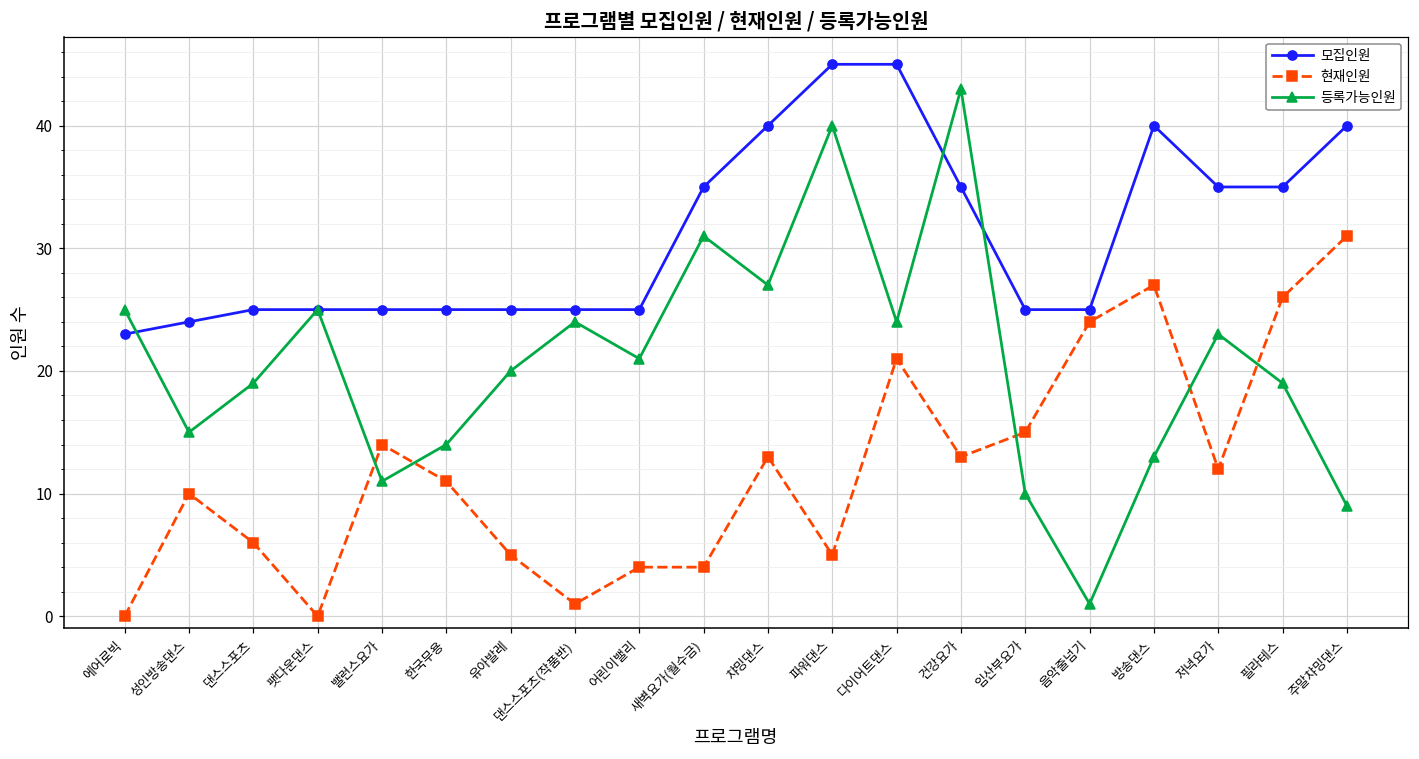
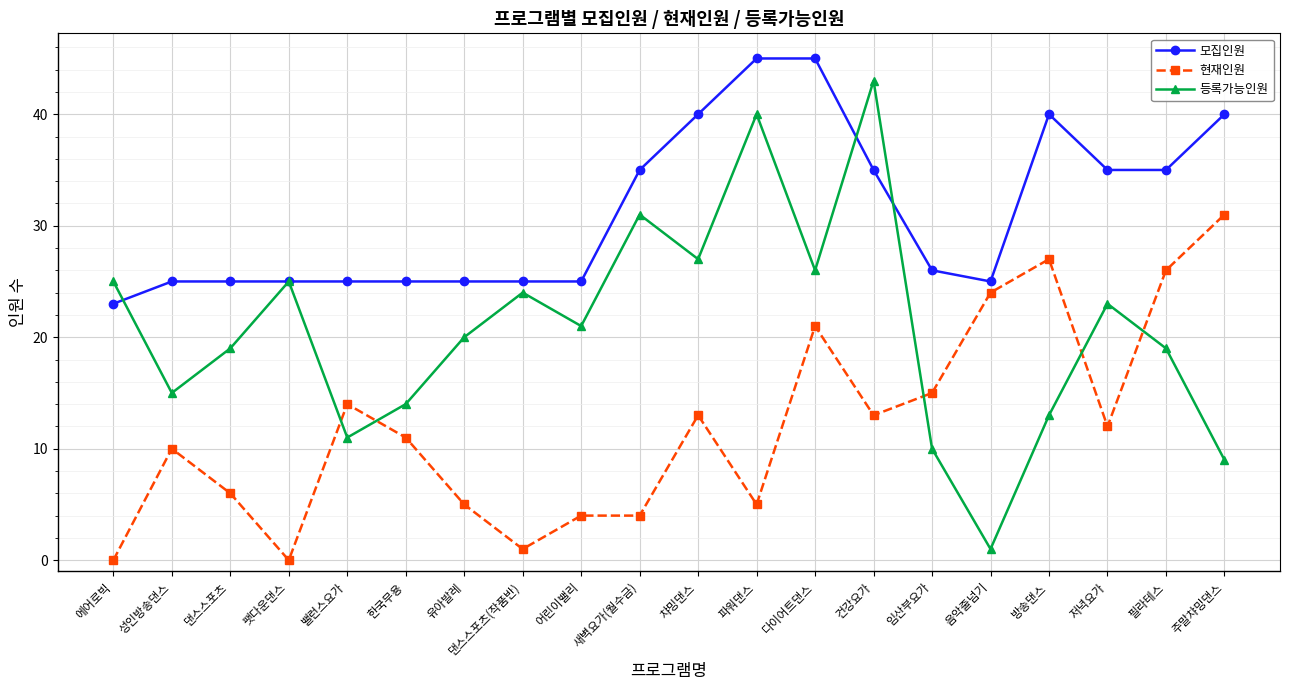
모집인원, 성인방송댄스: 24 -> 25
등록가능인원, 다이어트댄스: 24 -> 26
모집인원, 임산부요가: 25 -> 26
